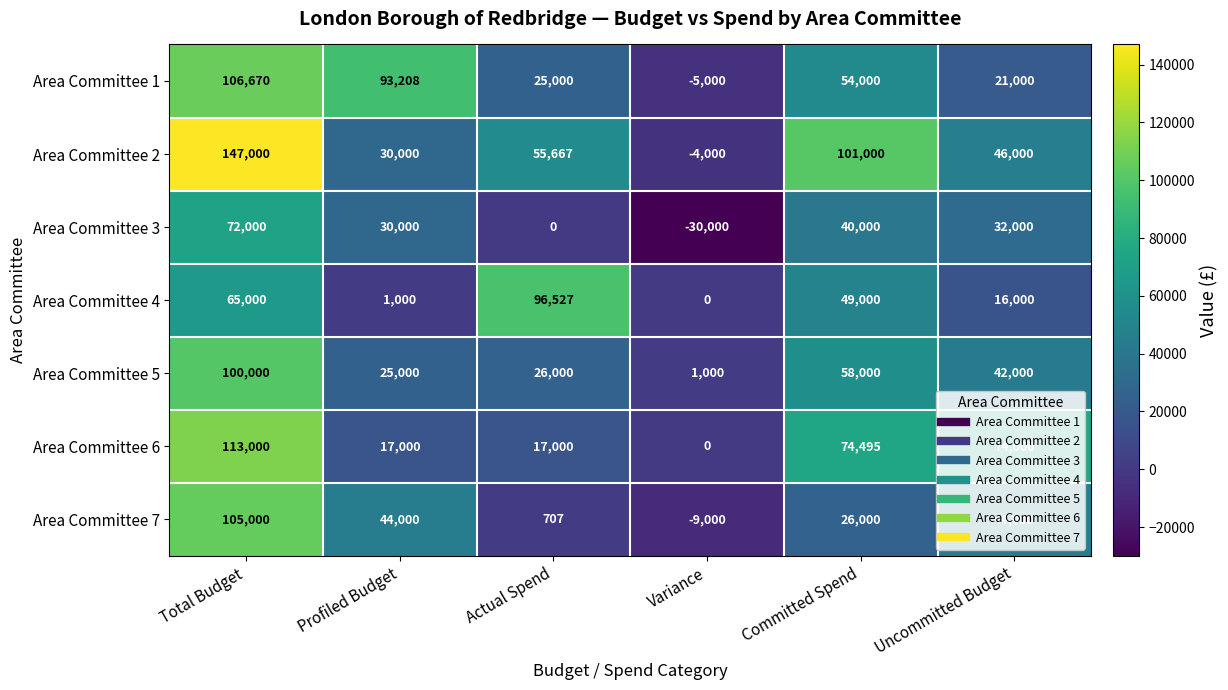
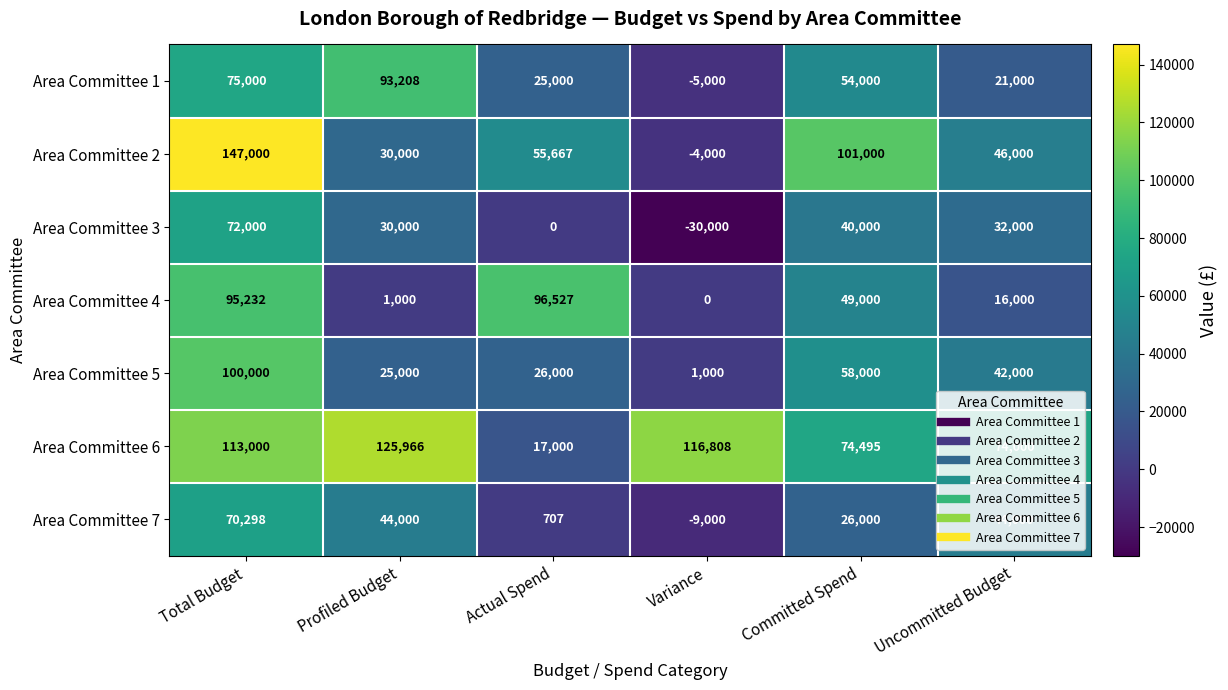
Area Committee 1, Total Budget: 106,670 -> 75,000
Area Committee 4, Total Budget: 65,000 -> 95,232
Area Committee 6, Profiled Budget: 17,000 -> 125,966
Area Committee 6, Variance: 0 -> 116,808
Area Committee 7, Total Budget: 105,000 -> 70,298
